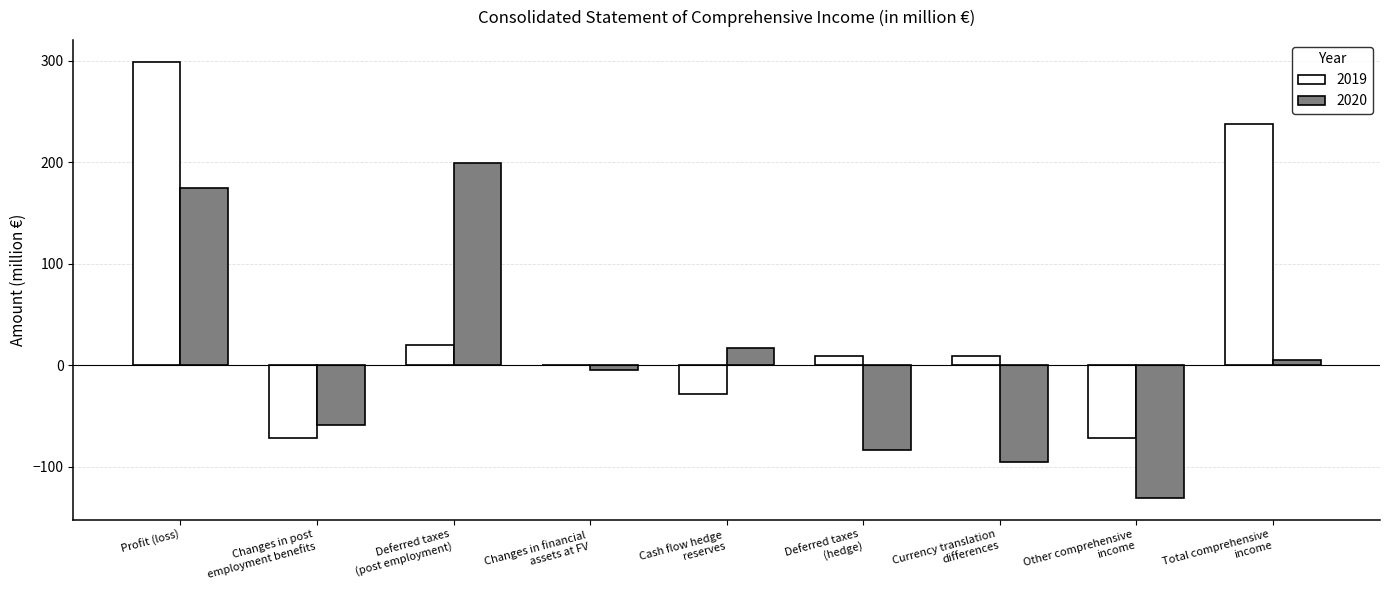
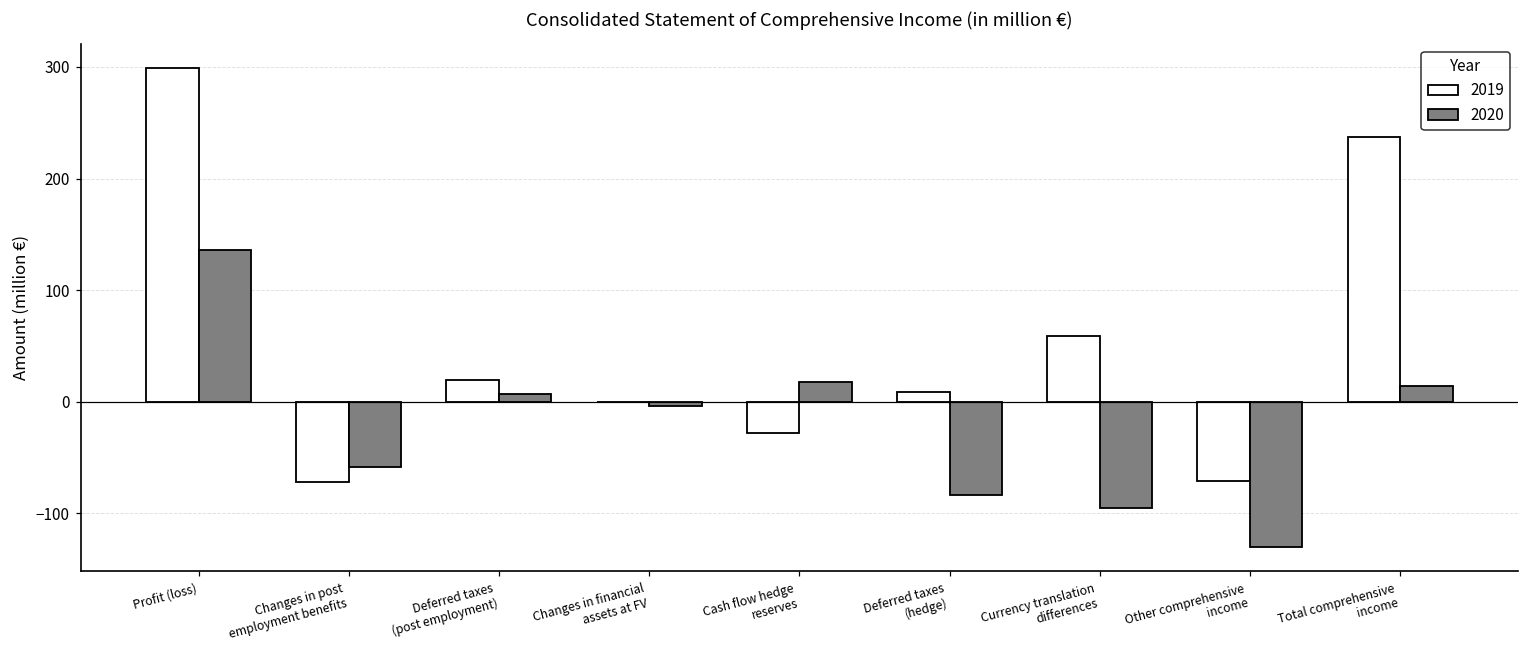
2020, Profit (loss): 175 -> 136
2020, Deferred taxes (post employment): 200 -> 7
2019, Currency translation differences: 9 -> 59
2020, Total comprehensive income: 5 -> 14
